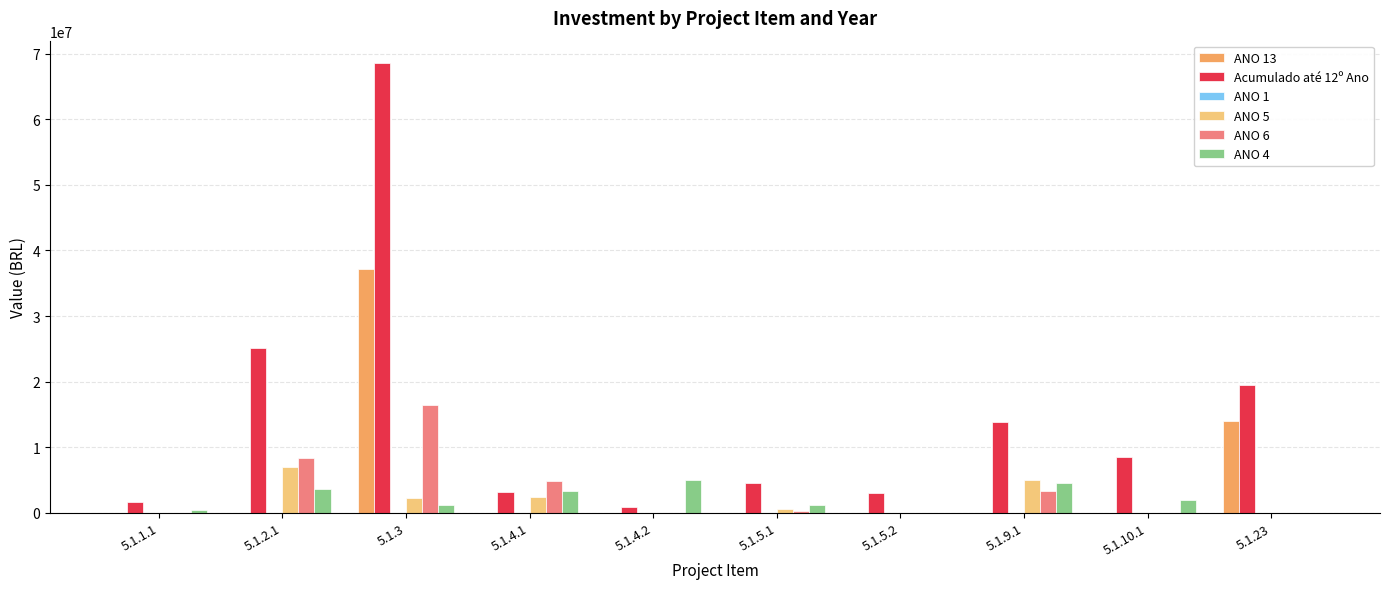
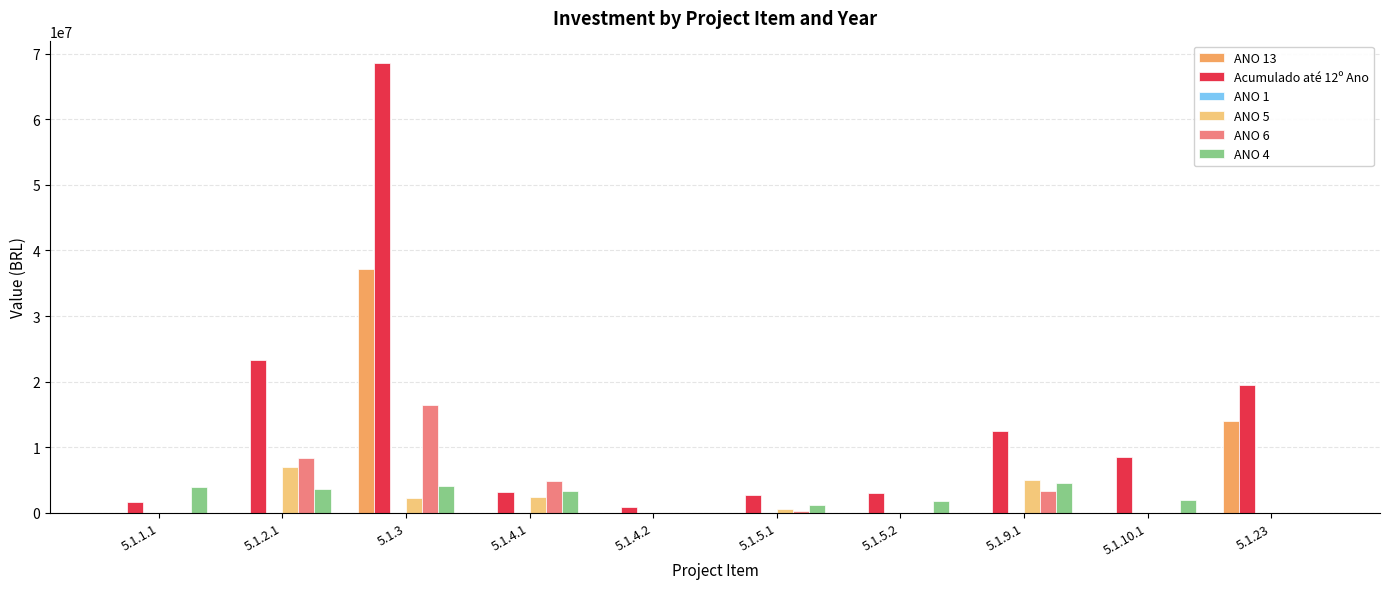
ANO 4, 5.1.1.1: 0 -> 4000000
Acumulado até 12º Ano, 5.1.2.1: 25000000 -> 23000000
ANO 4, 5.1.3: 1000000 -> 4000000
ANO 4, 5.1.4.2: 5000000 -> 0
Acumulado até 12º Ano, 5.1.5.1: 5000000 -> 3000000
ANO 4, 5.1.5.2: 0 -> 2000000
Acumulado até 12º Ano, 5.1.9.1: 14000000 -> 12000000
